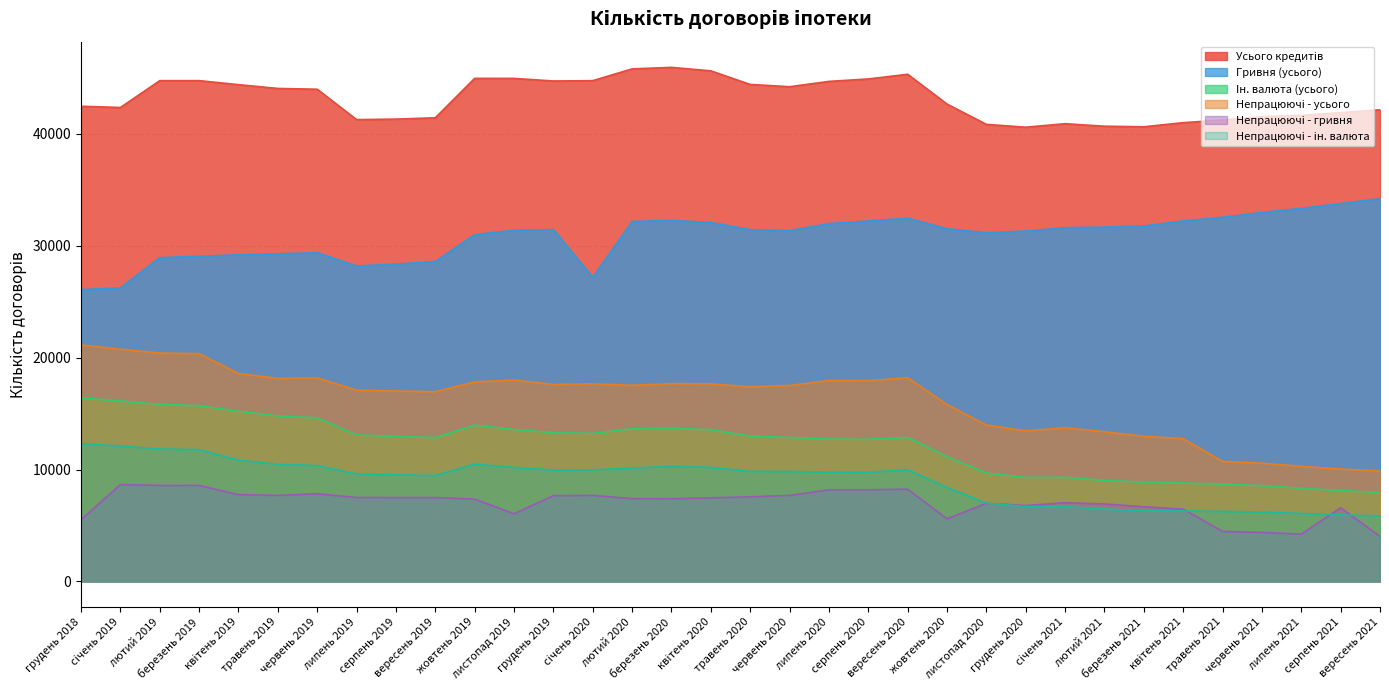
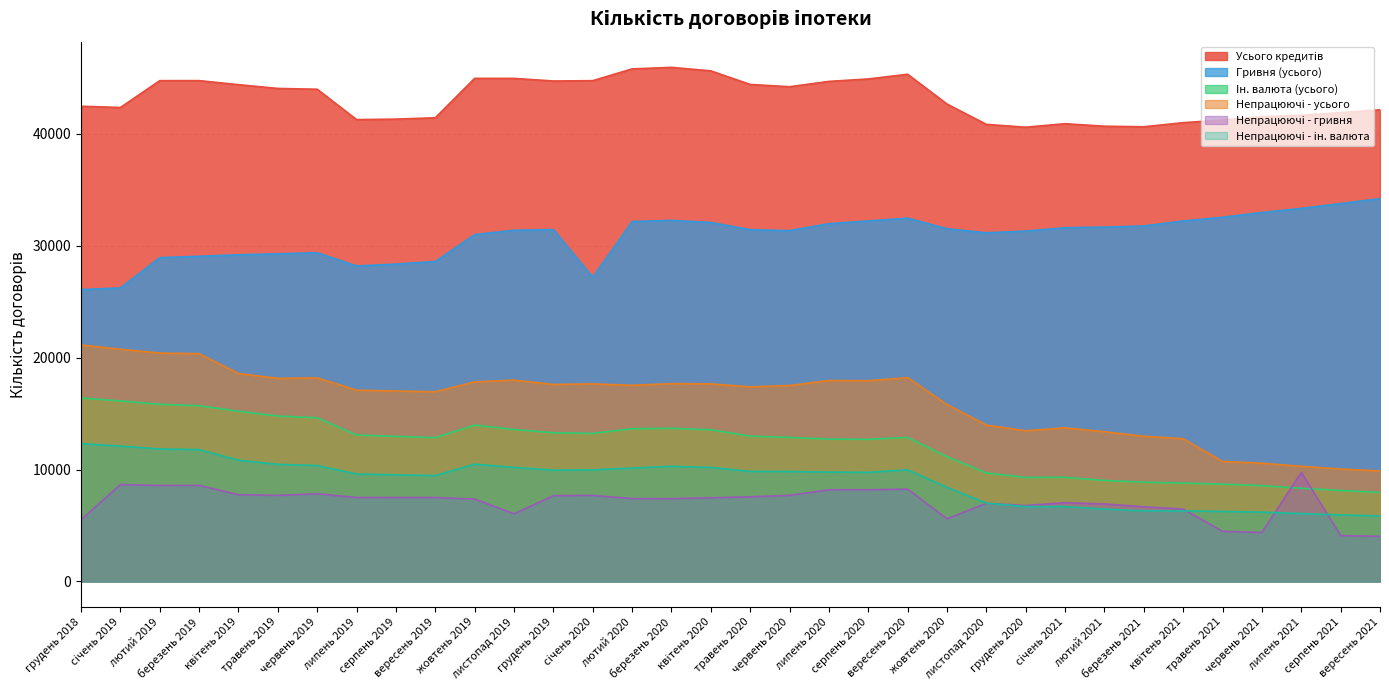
Непрацюючі - гривня, липень 2021: 4200 -> 9700
Непрацюючі - гривня, серпень 2021: 6600 -> 4100
